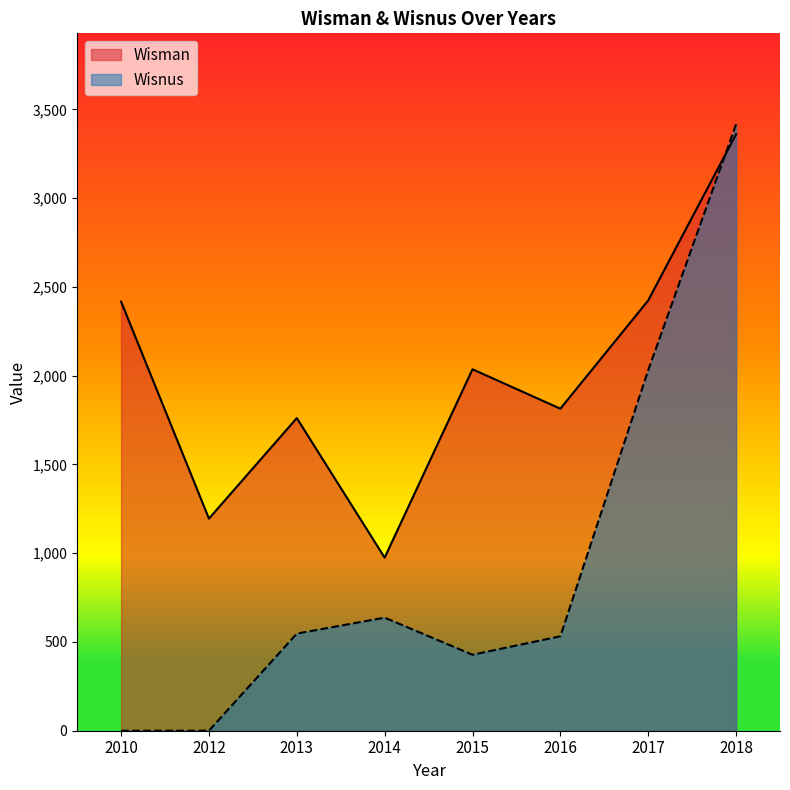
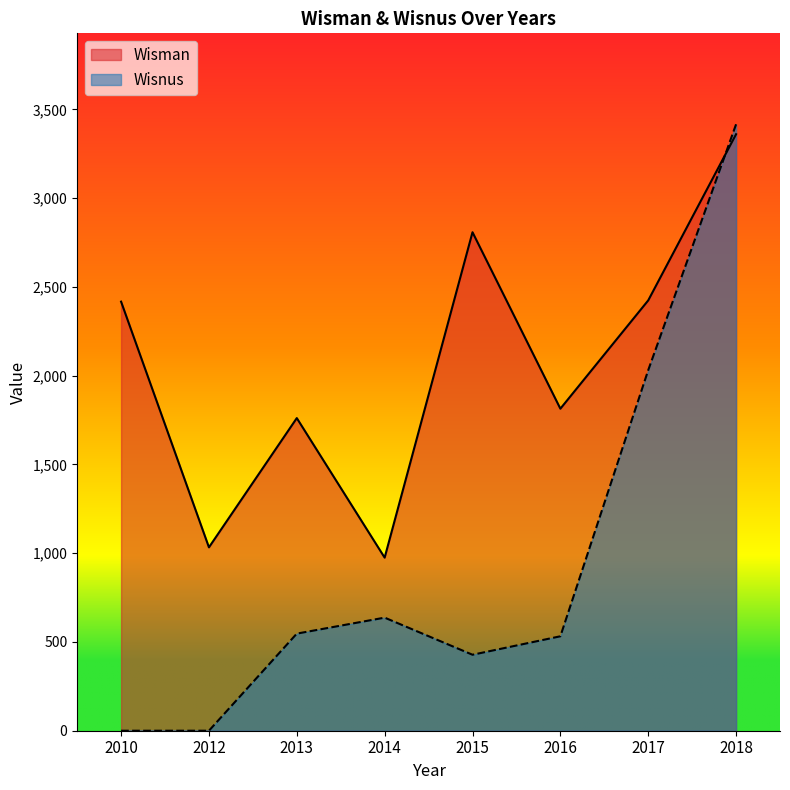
Wisman, 2012: 1,200 -> 1,030
Wisman, 2015: 2,040 -> 2,810
